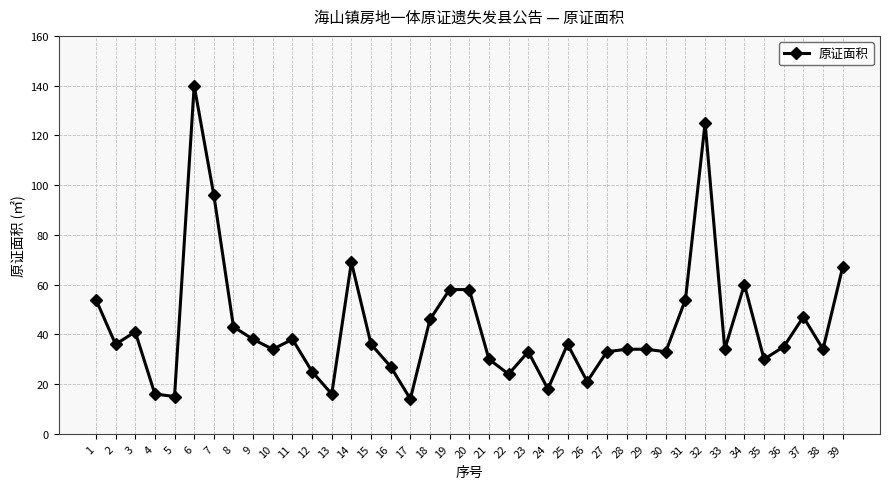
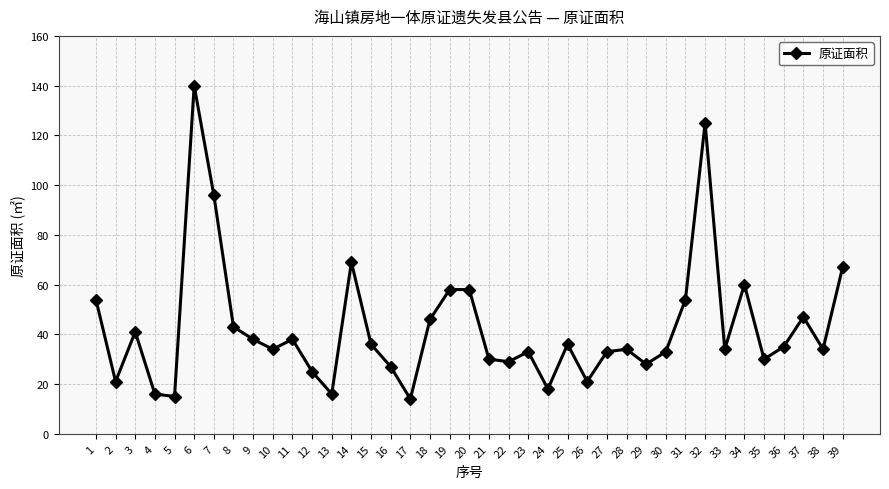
2: 36 -> 21
22: 24 -> 29
29: 34 -> 28
